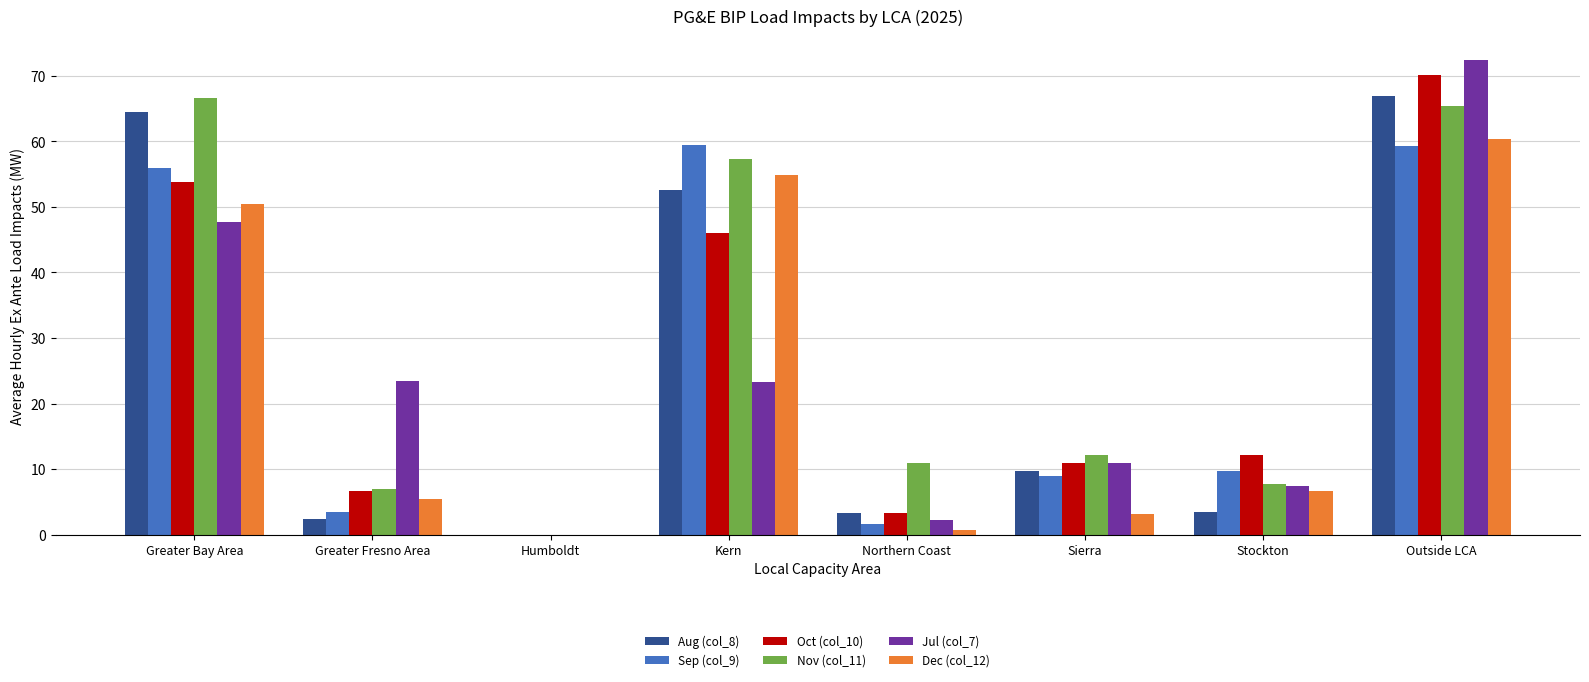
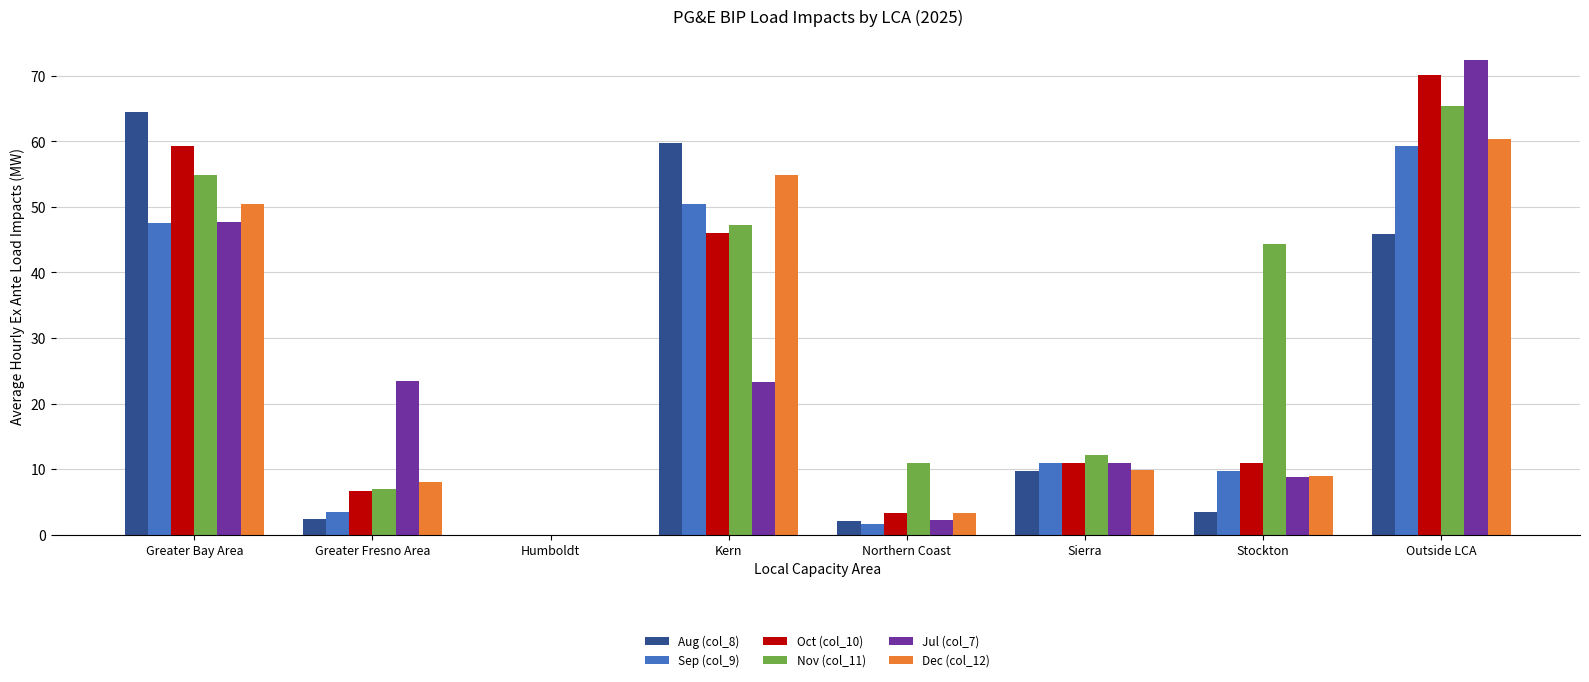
Sep (col_9), Greater Bay Area: 56 -> 48
Oct (col_10), Greater Bay Area: 54 -> 59
Nov (col_11), Greater Bay Area: 67 -> 55
Dec (col_12), Greater Fresno Area: 5 -> 8
Aug (col_8), Kern: 53 -> 60
Sep (col_9), Kern: 59 -> 50
Nov (col_11), Kern: 57 -> 47
Aug (col_8), Northern Coast: 3 -> 2
Dec (col_12), Northern Coast: 1 -> 3
Sep (col_9), Sierra: 9 -> 11
Dec (col_12), Sierra: 3 -> 10
Oct (col_10), Stockton: 12 -> 11
Nov (col_11), Stockton: 8 -> 44
Jul (col_7), Stockton: 7 -> 9
Dec (col_12), Stockton: 7 -> 9
Aug (col_8), Outside LCA: 67 -> 46
